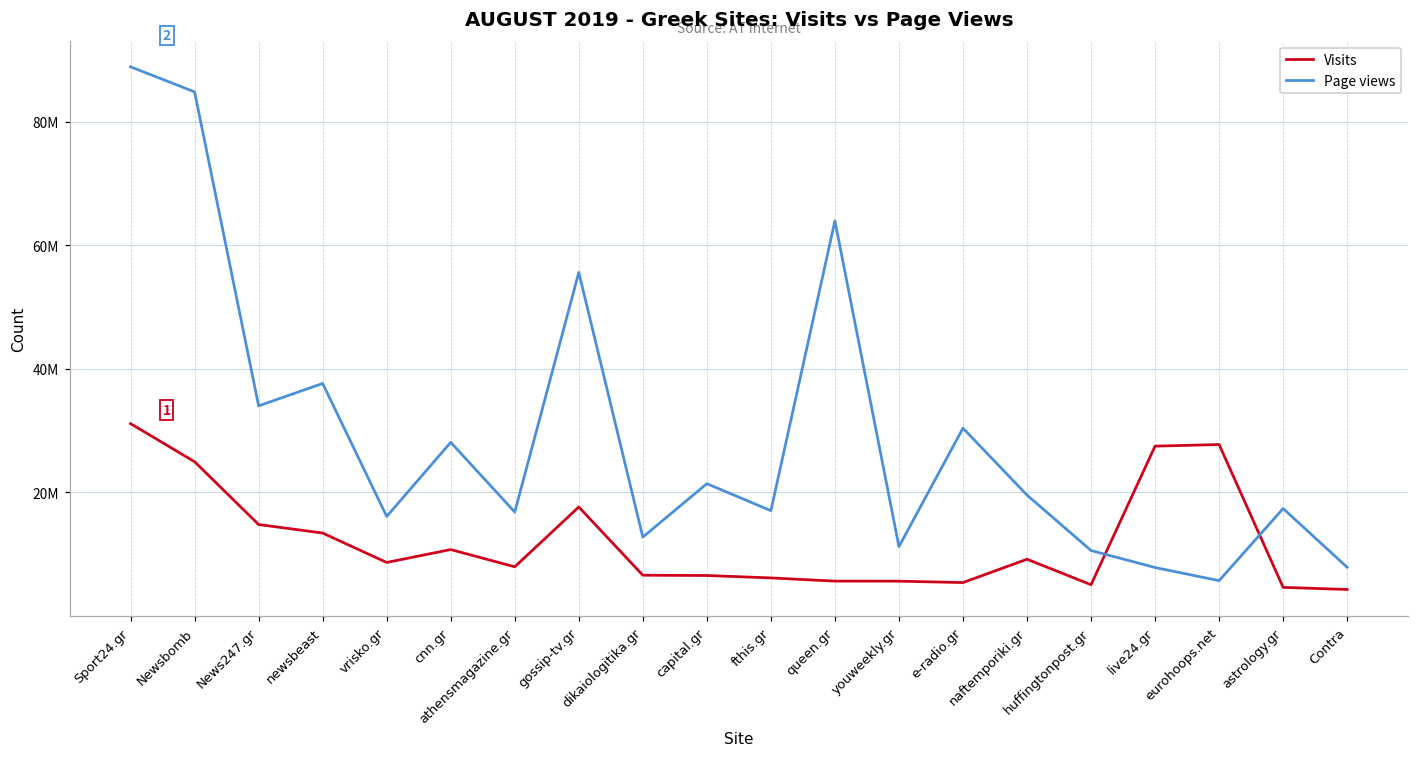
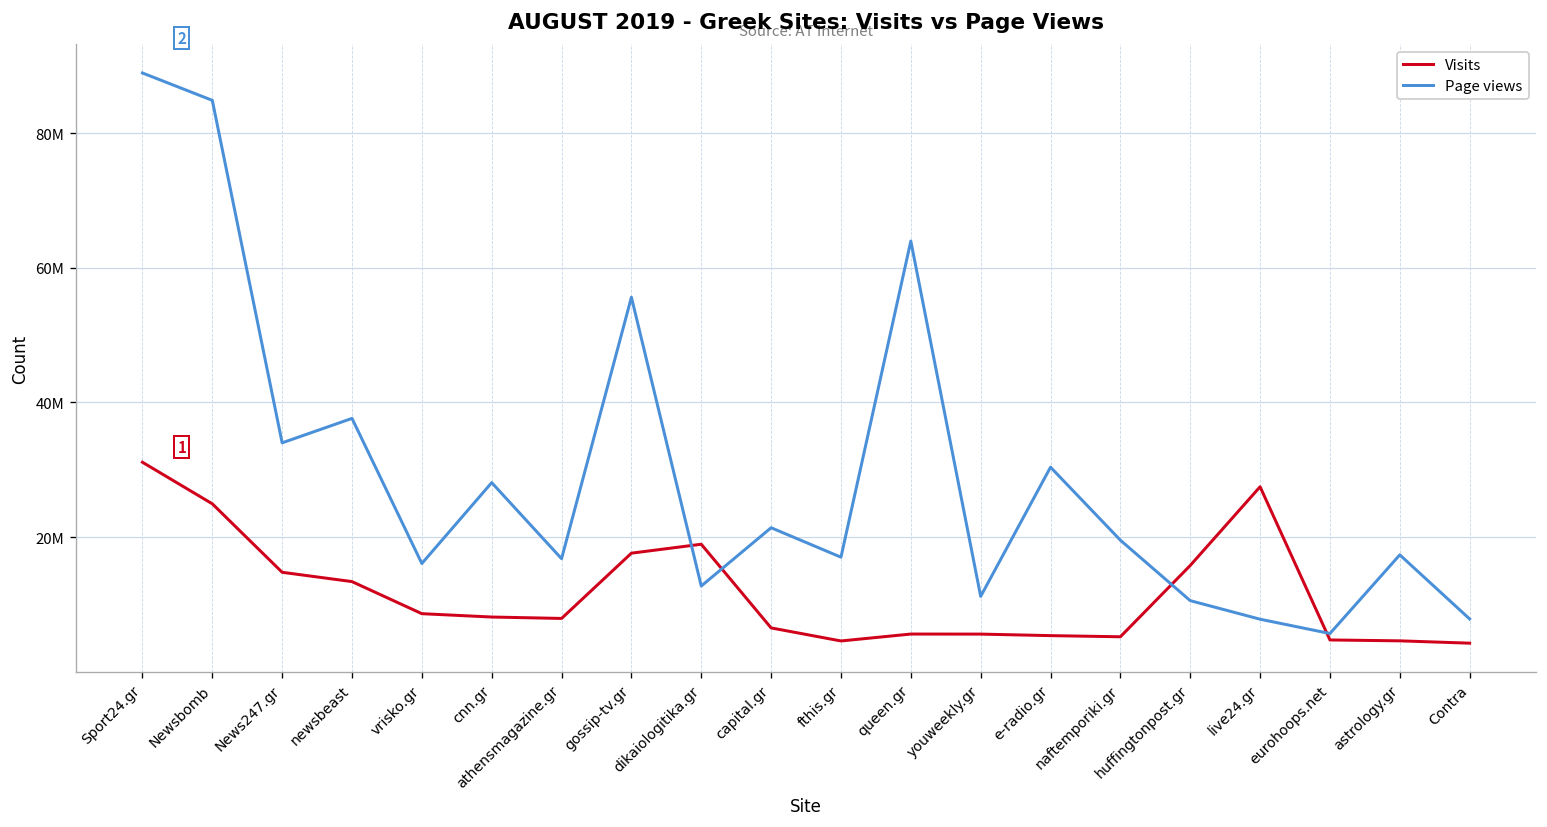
Visits, cnn.gr: 11000000 -> 8000000
Visits, dikaiologitika.gr: 7000000 -> 19000000
Visits, fthis.gr: 6000000 -> 5000000
Visits, naftemporiki.gr: 9000000 -> 5000000
Visits, huffingtonpost.gr: 5000000 -> 16000000
Visits, eurohoops.net: 28000000 -> 5000000
